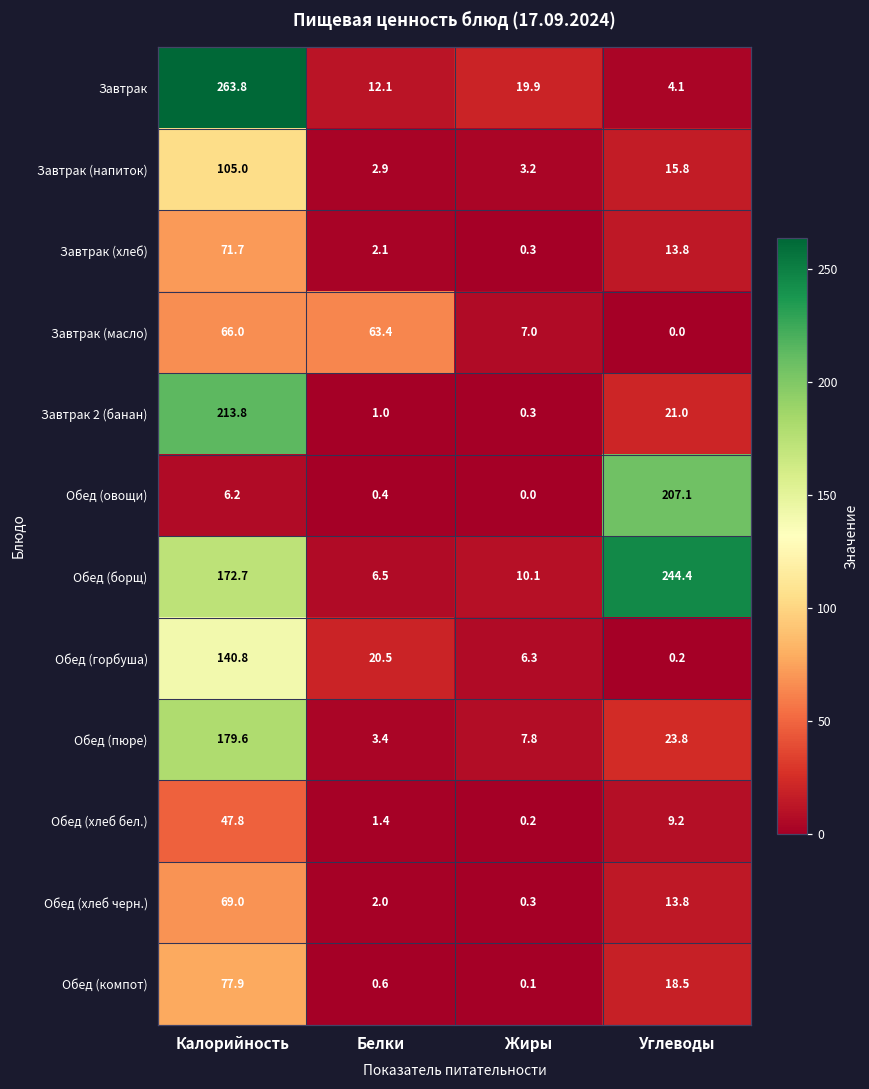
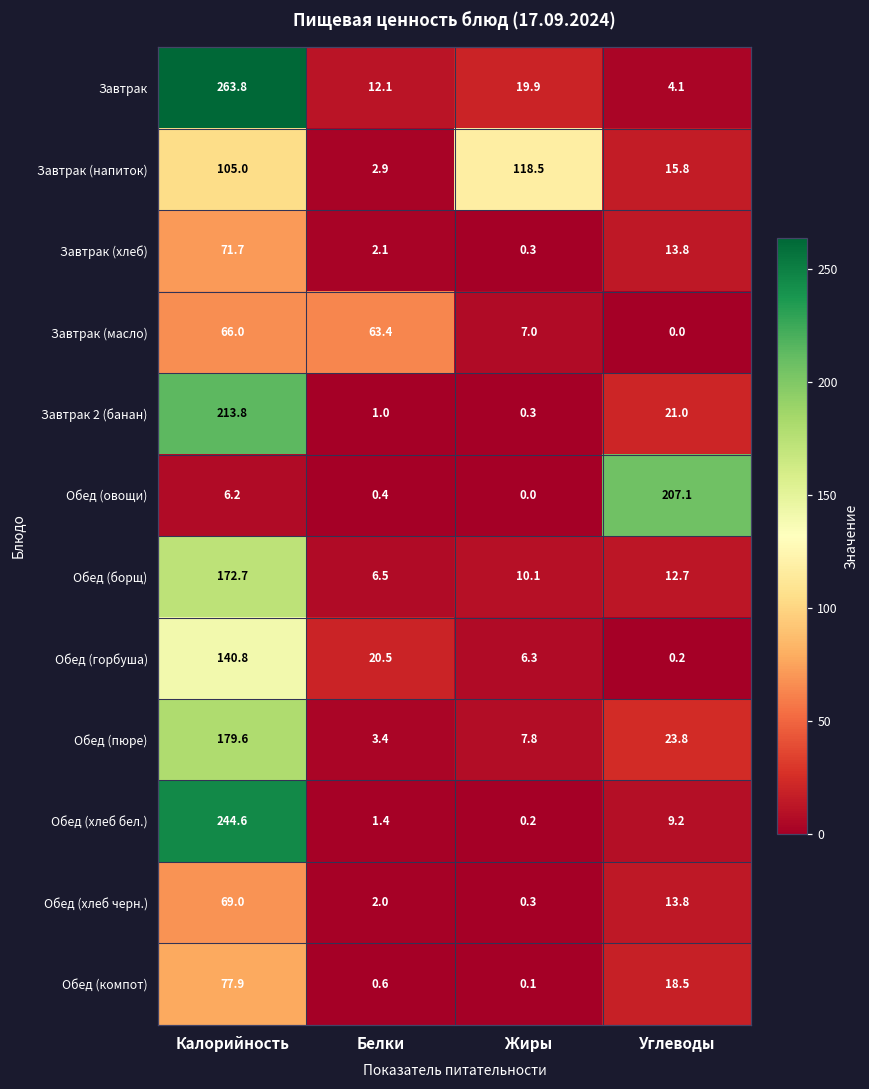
Завтрак (напиток), Жиры: 3.2 -> 118.5
Обед (борщ), Углеводы: 244.4 -> 12.7
Обед (хлеб бел.), Калорийность: 47.8 -> 244.6
